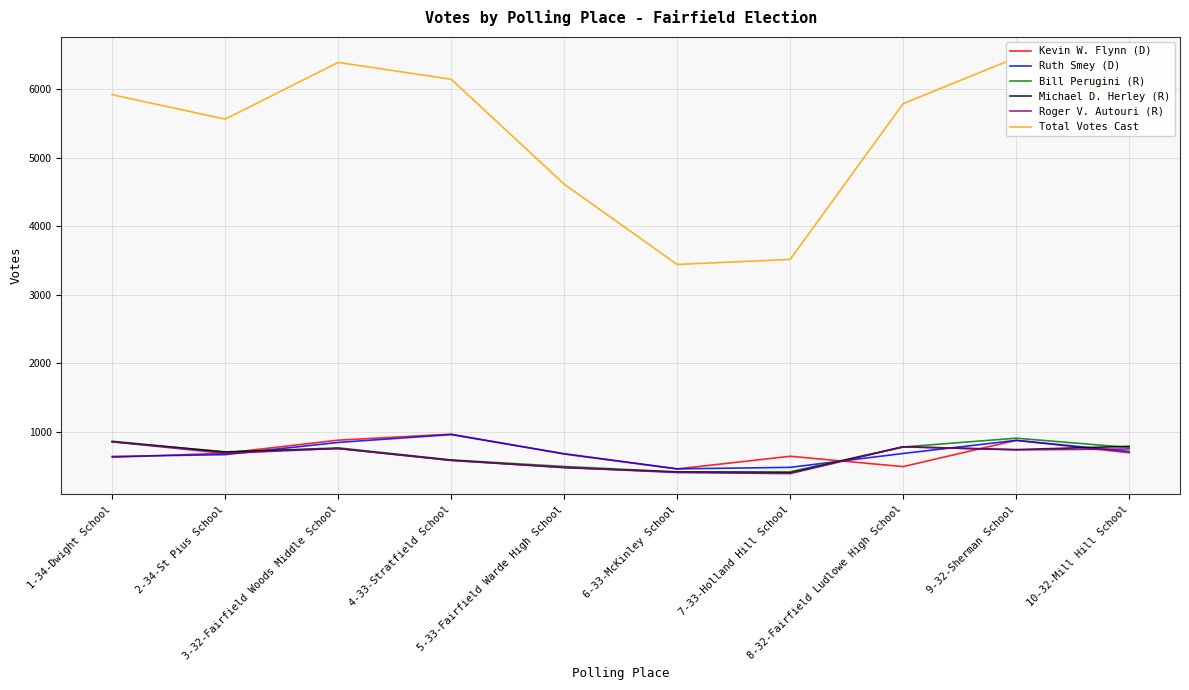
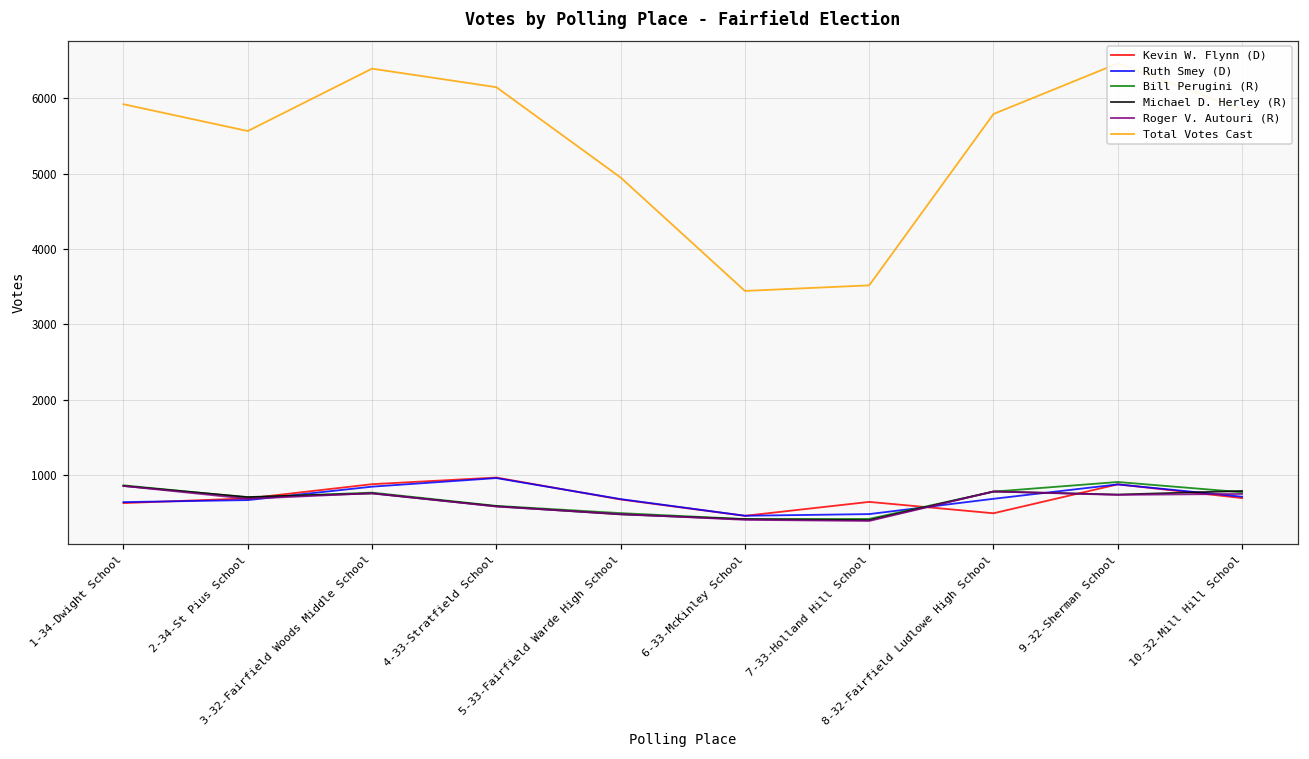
Total Votes Cast, 5-33-Fairfield Warde High School: 4600 -> 4900
